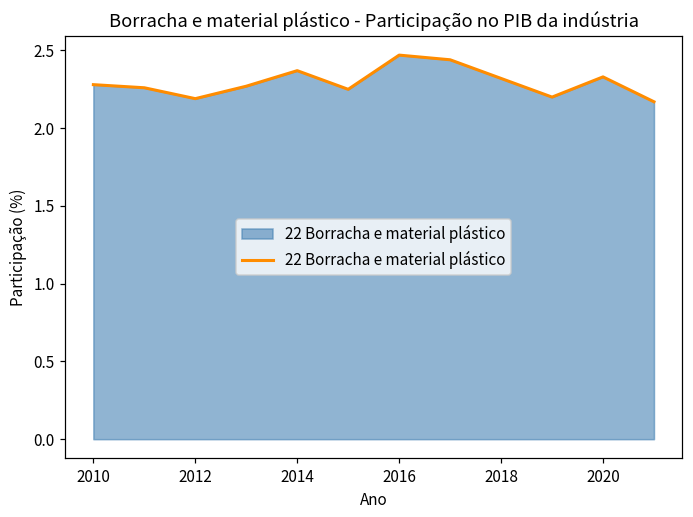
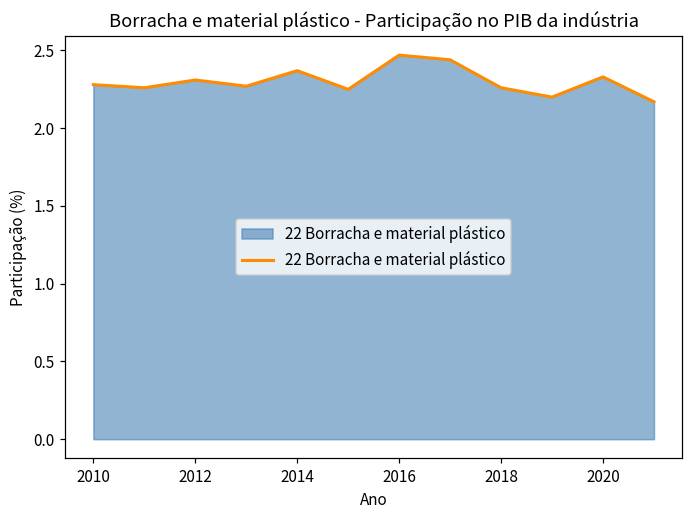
2012: 2.19 -> 2.31
2018: 2.32 -> 2.26
